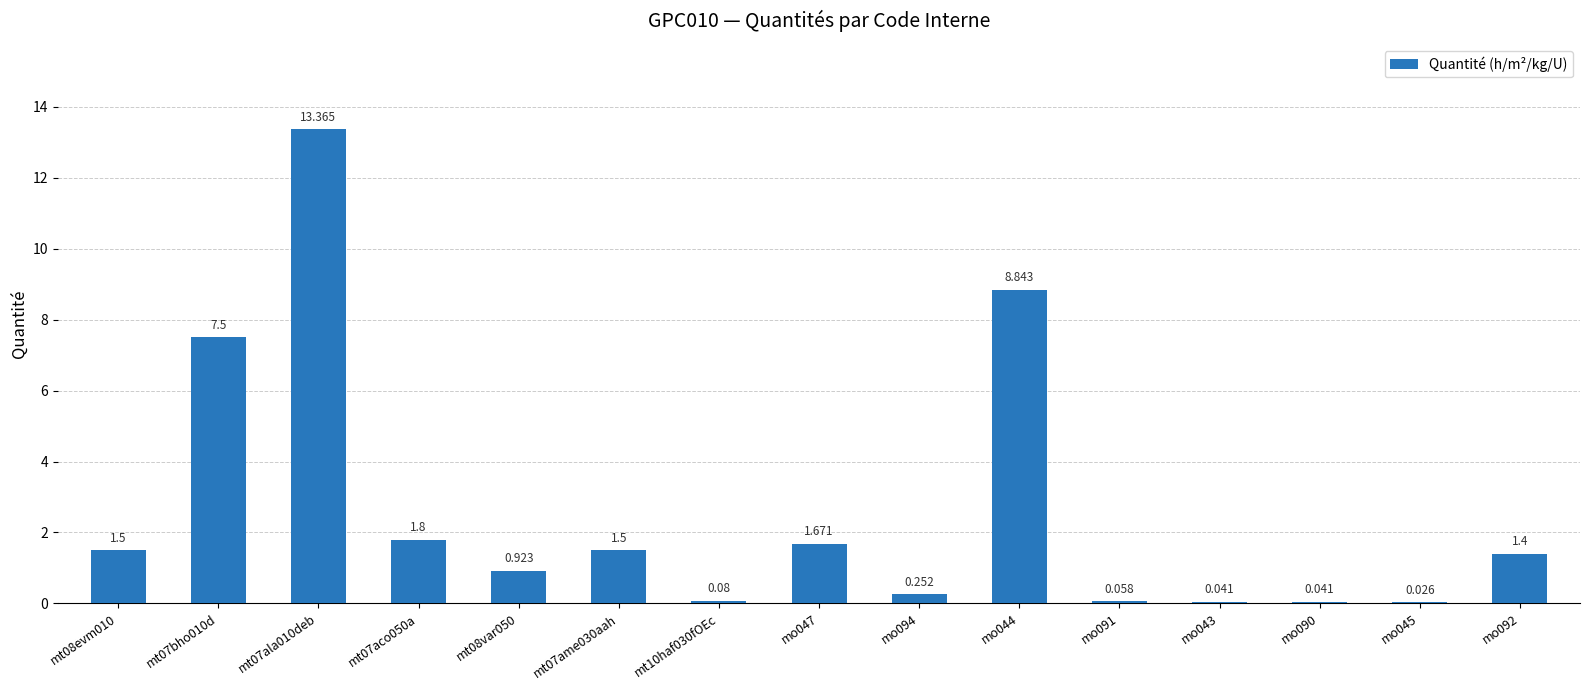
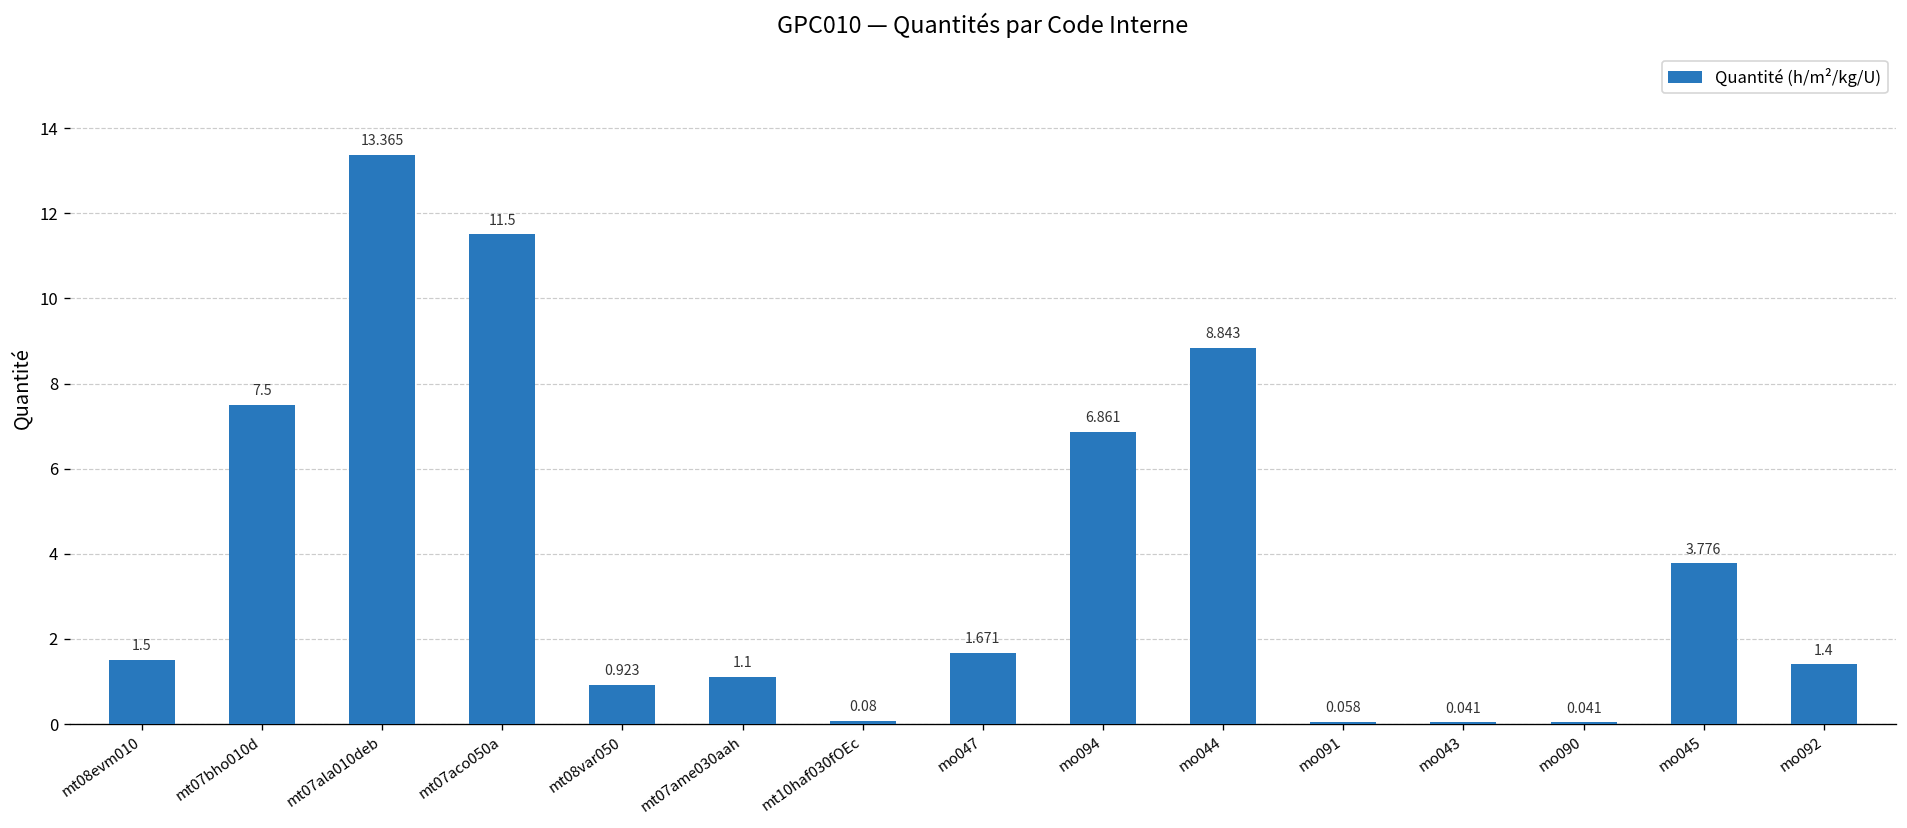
mt07aco050a: 1.8 -> 11.5
mt07ame030aah: 1.5 -> 1.1
mo094: 0.252 -> 6.861
mo045: 0.026 -> 3.776
